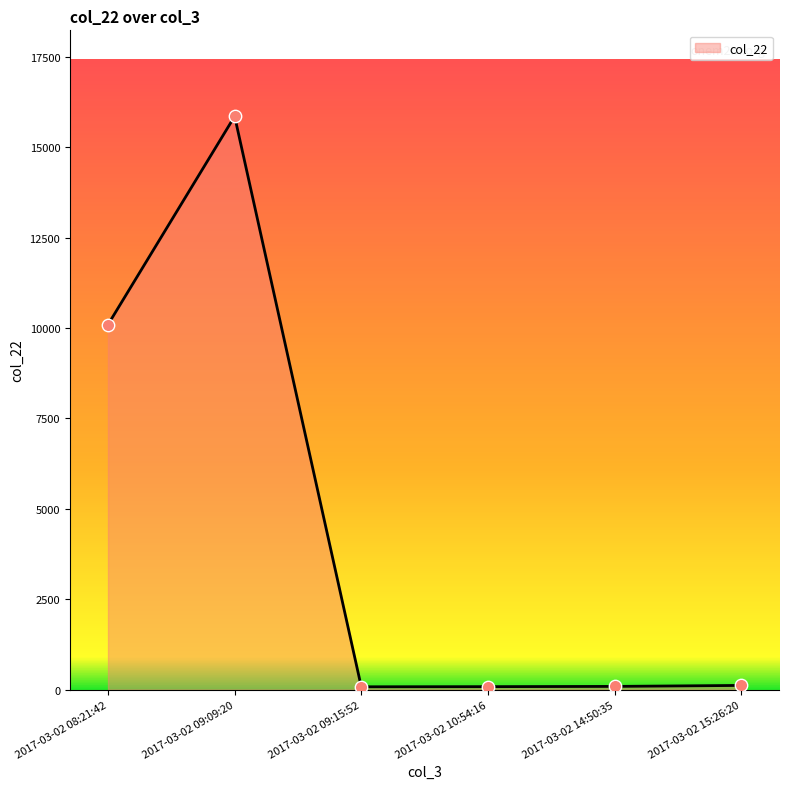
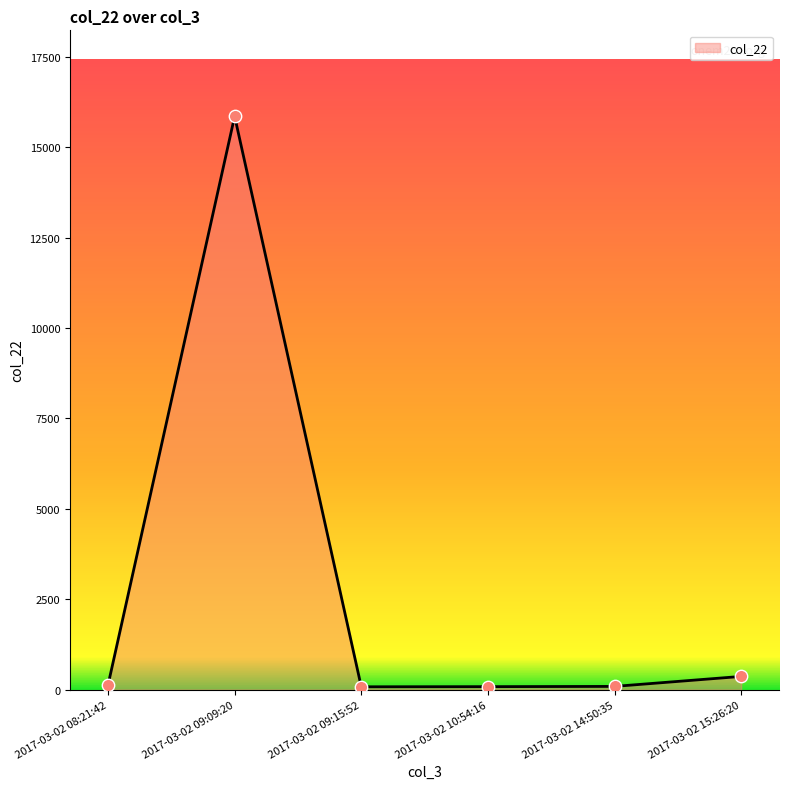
2017-03-02 08:21:42: 10100 -> 100
2017-03-02 15:26:20: 100 -> 400
